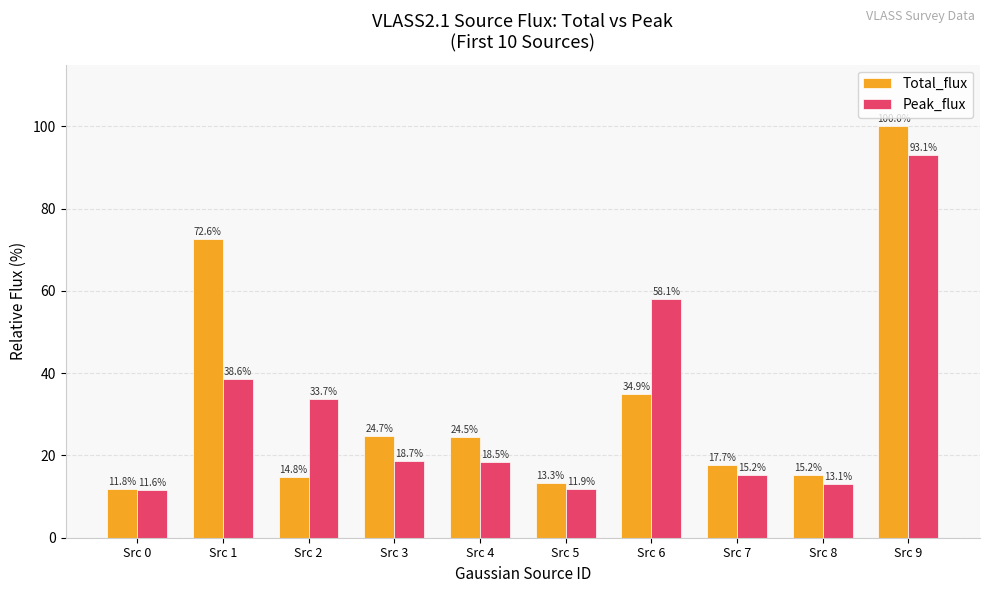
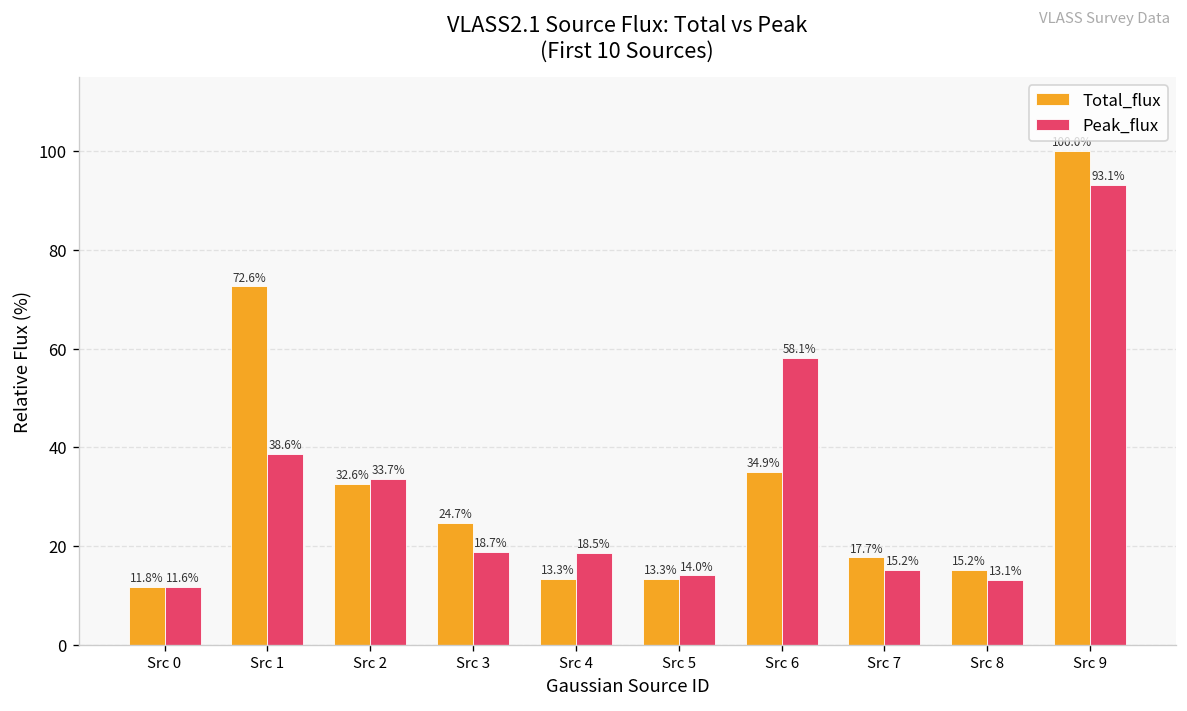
Total_flux, Src 2: 14.8% -> 32.6%
Total_flux, Src 4: 24.5% -> 13.3%
Peak_flux, Src 5: 11.9% -> 14.0%
